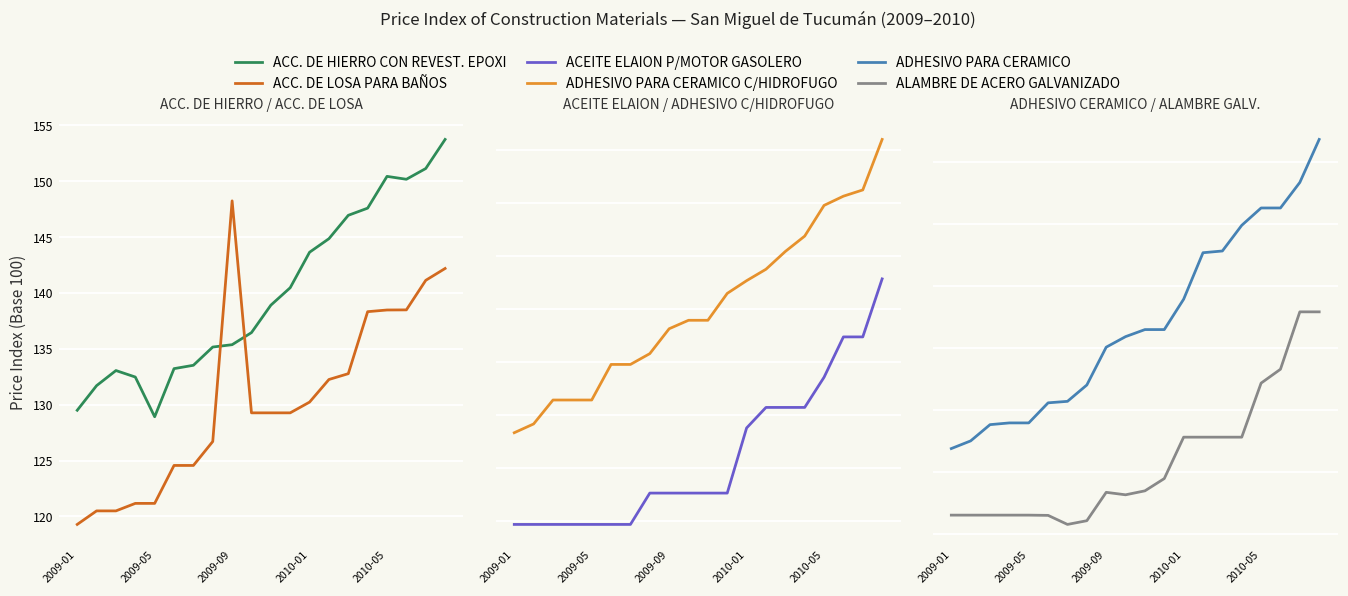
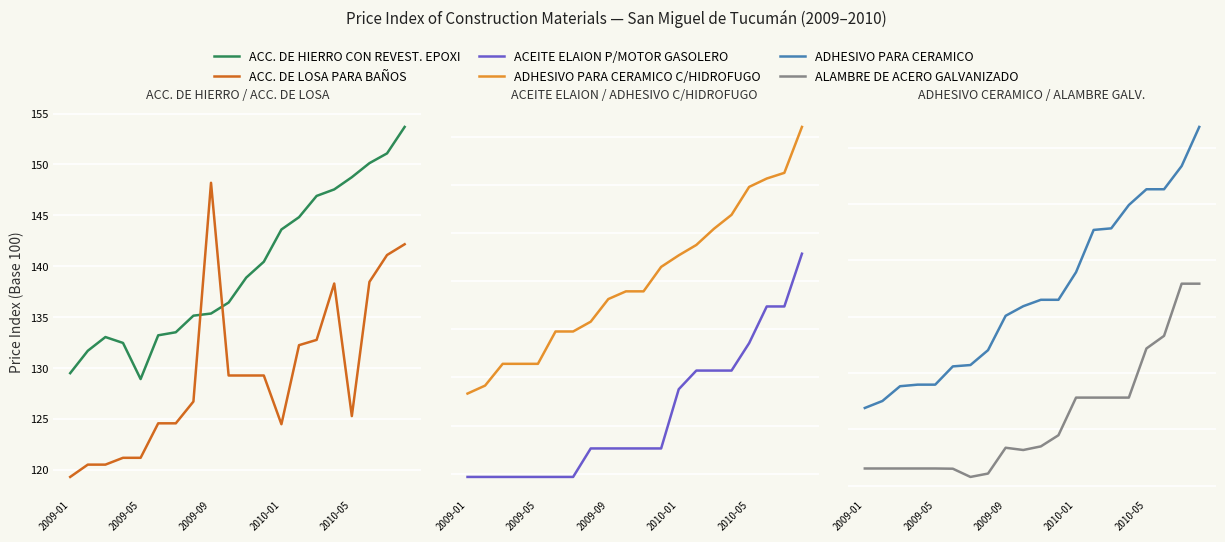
ACC. DE HIERRO / ACC. DE LOSA, ACC. DE LOSA PARA BAÑOS, 2010-01: 130.2 -> 124.5
ACC. DE HIERRO / ACC. DE LOSA, ACC. DE HIERRO CON REVEST. EPOXI, 2010-05: 150.4 -> 148.8
ACC. DE HIERRO / ACC. DE LOSA, ACC. DE LOSA PARA BAÑOS, 2010-05: 138.5 -> 125.3
